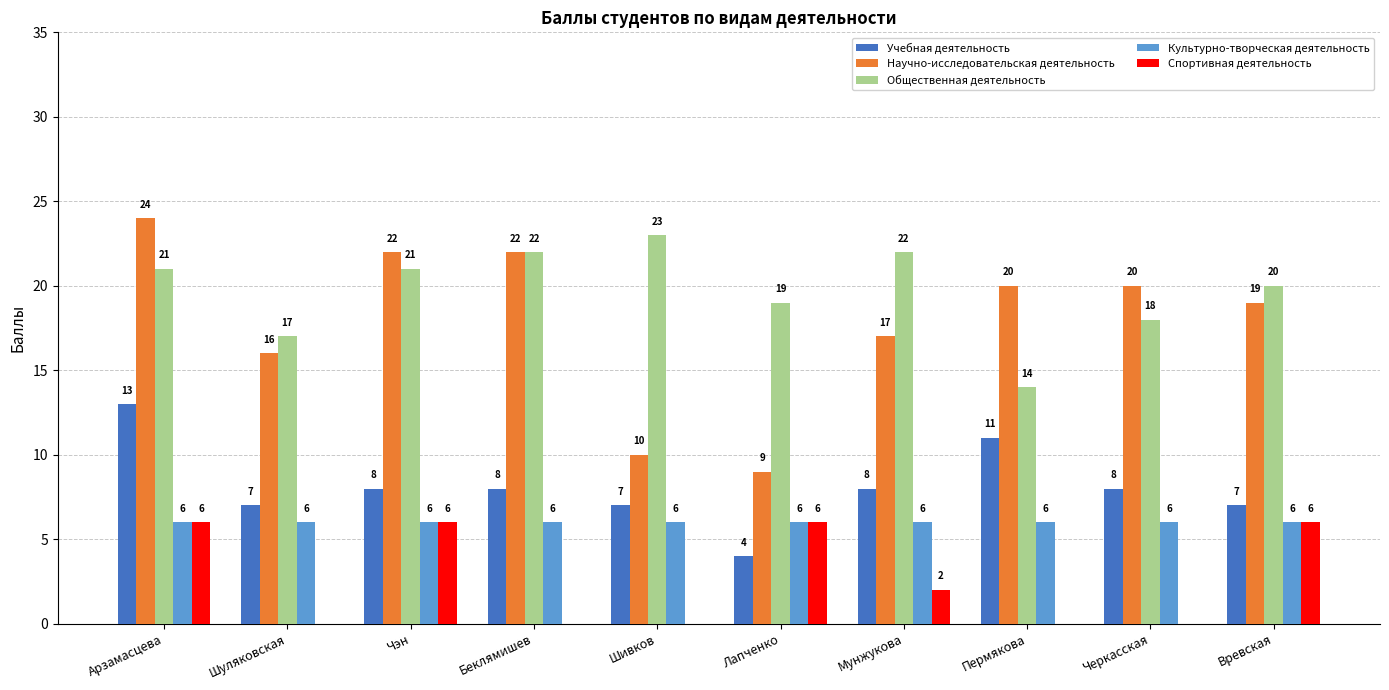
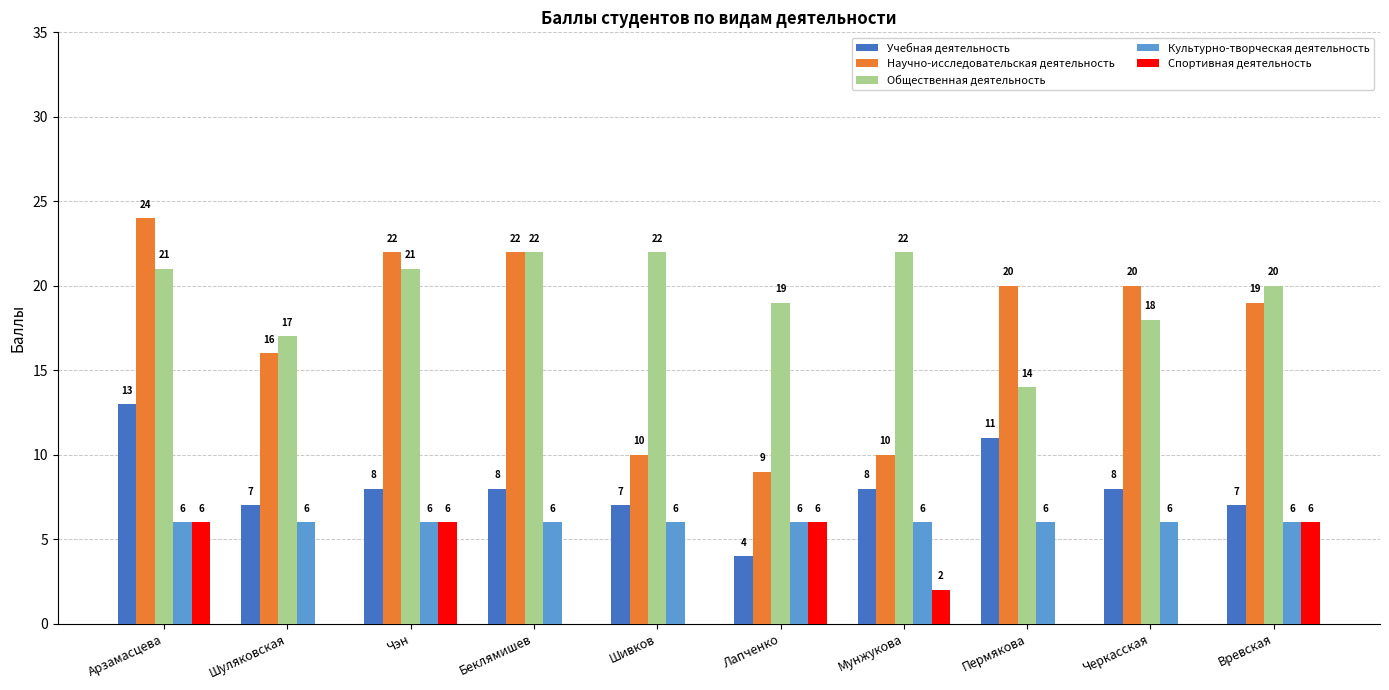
Общественная деятельность, Шивков: 23 -> 22
Научно-исследовательская деятельность, Мунжукова: 17 -> 10
